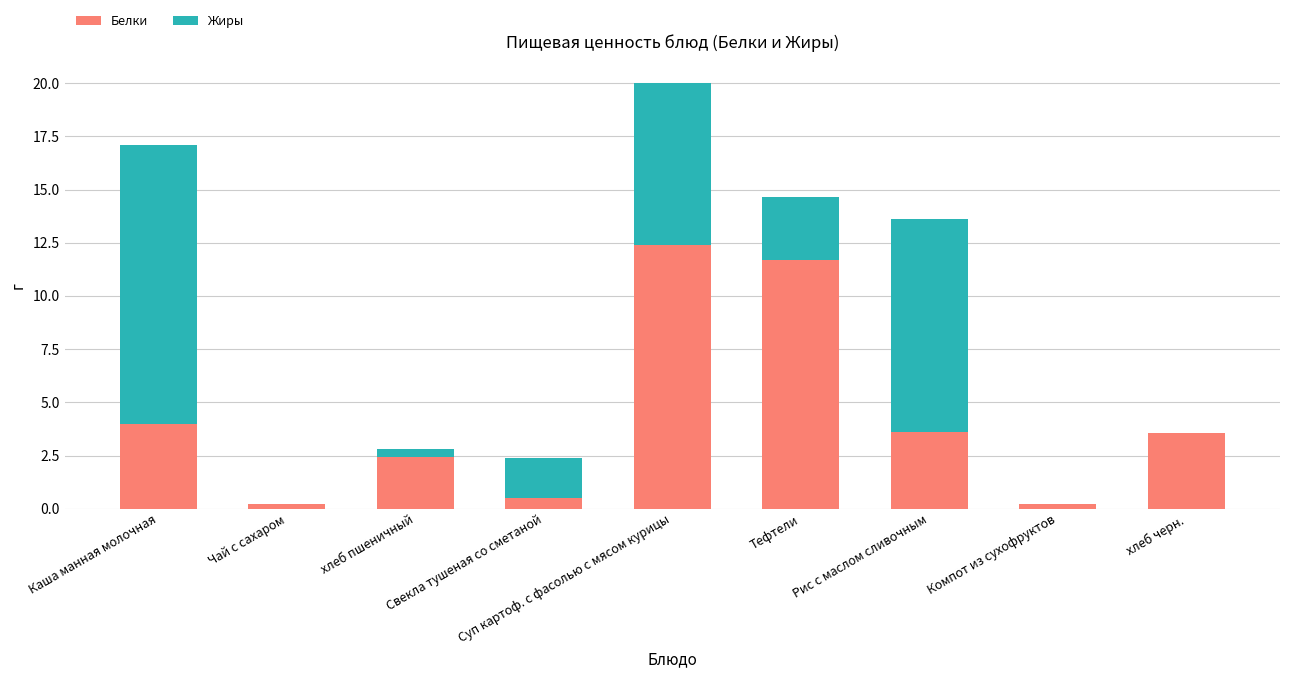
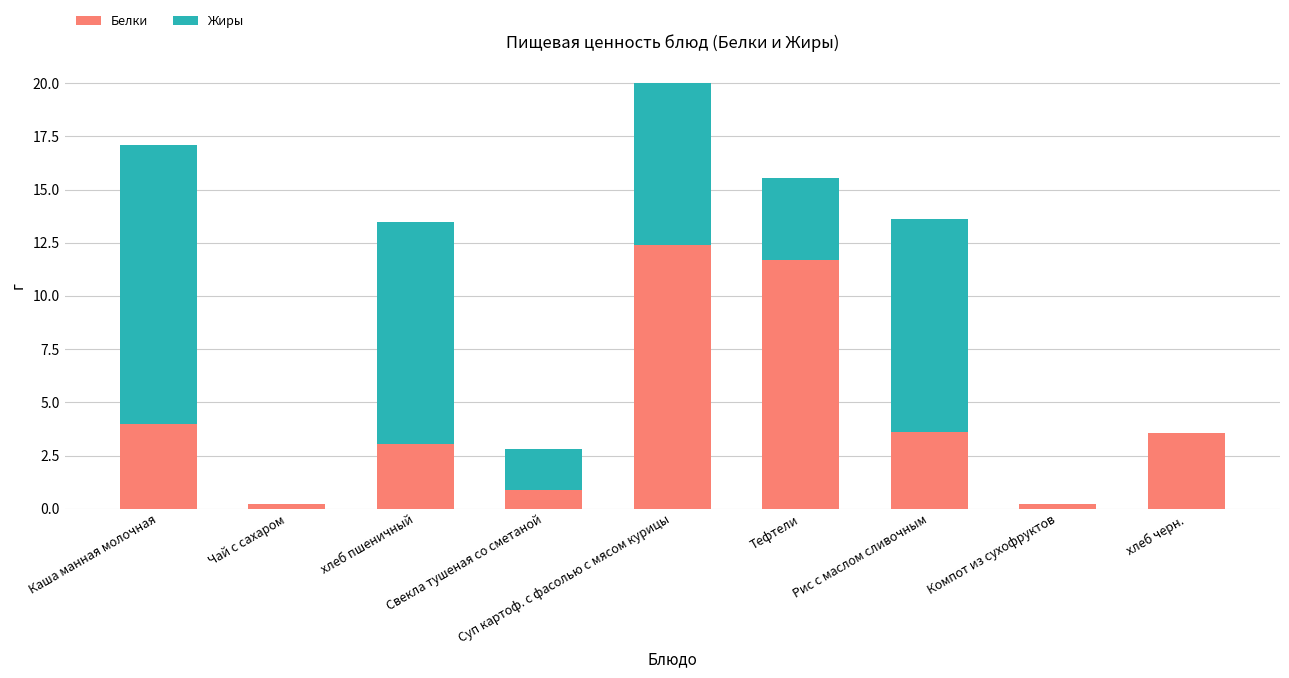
Белки, хлеб пшеничный: 2.4 -> 3.0
Жиры, хлеб пшеничный: 0.4 -> 10.4
Белки, Свекла тушеная со сметаной: 0.5 -> 0.9
Жиры, Тефтели: 3.0 -> 3.9
